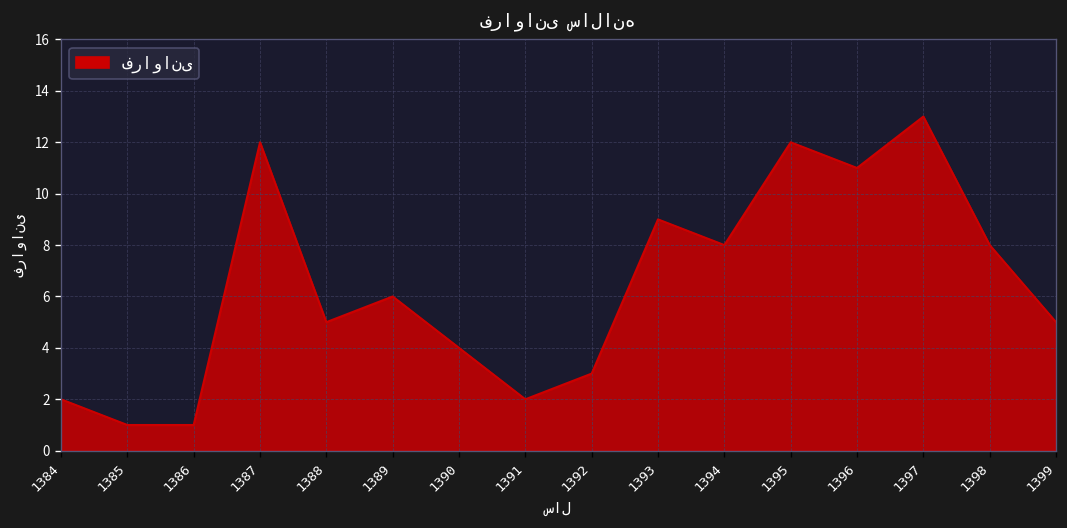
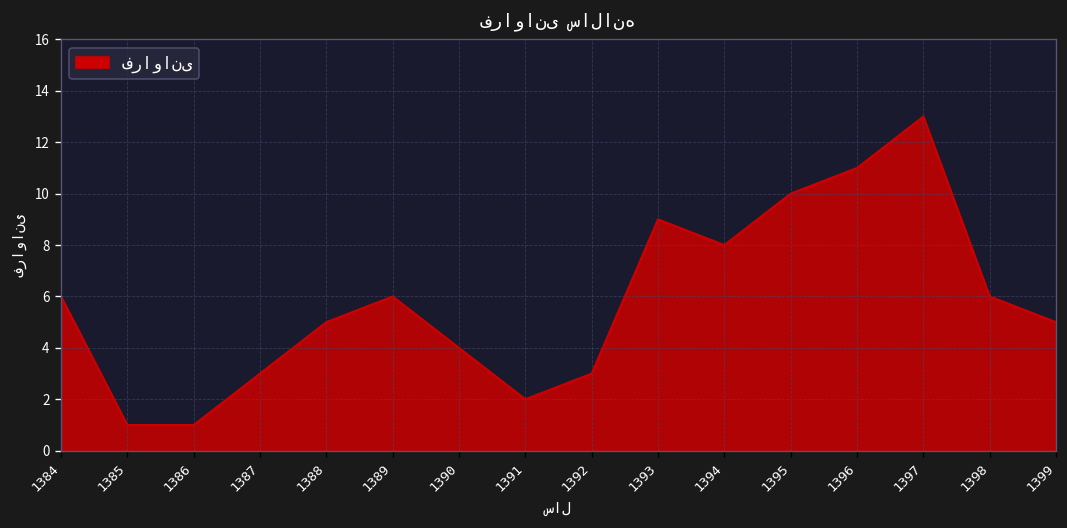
1384: 2 -> 6
1387: 12 -> 3
1395: 12 -> 10
1398: 8 -> 6
